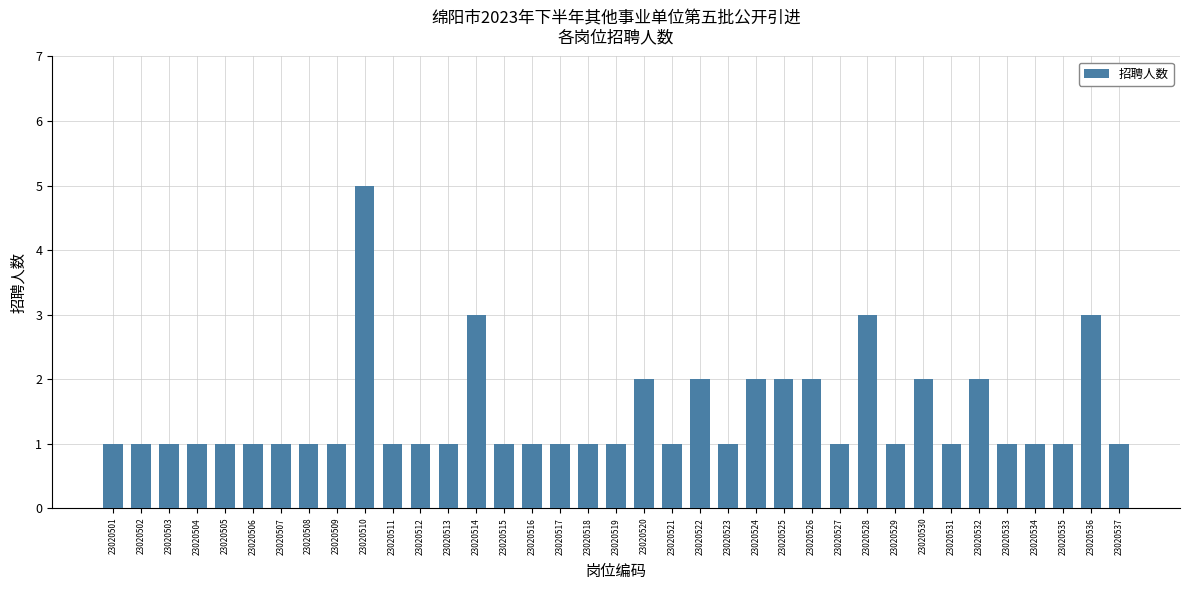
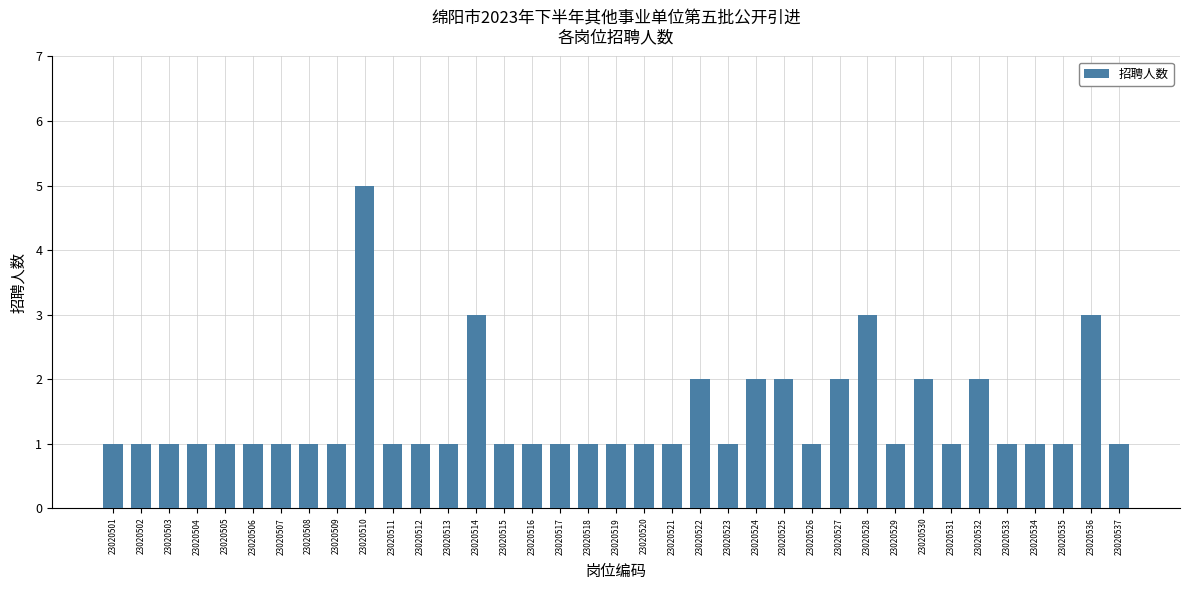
23020520: 2 -> 1
23020526: 2 -> 1
23020527: 1 -> 2
